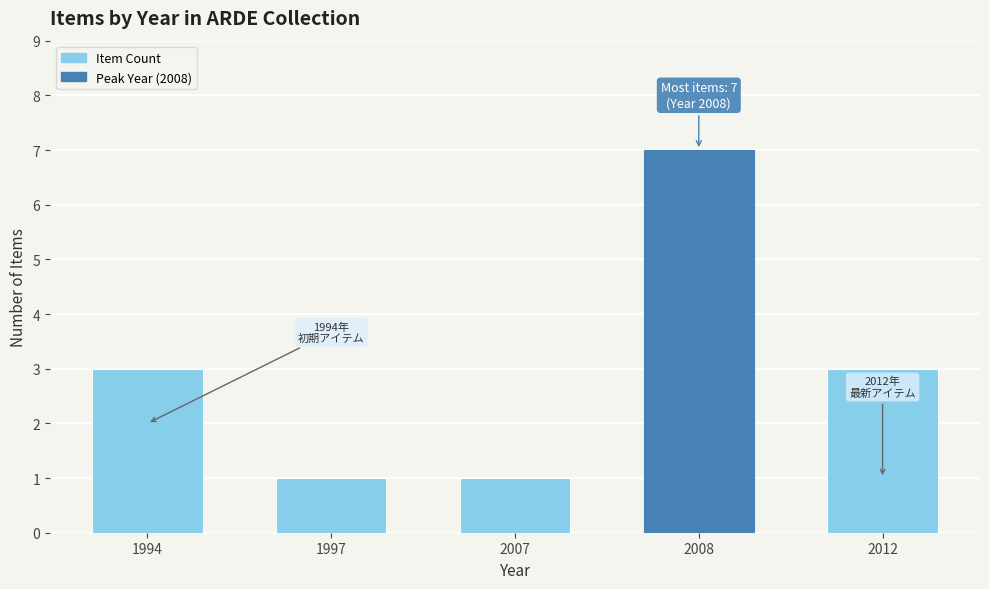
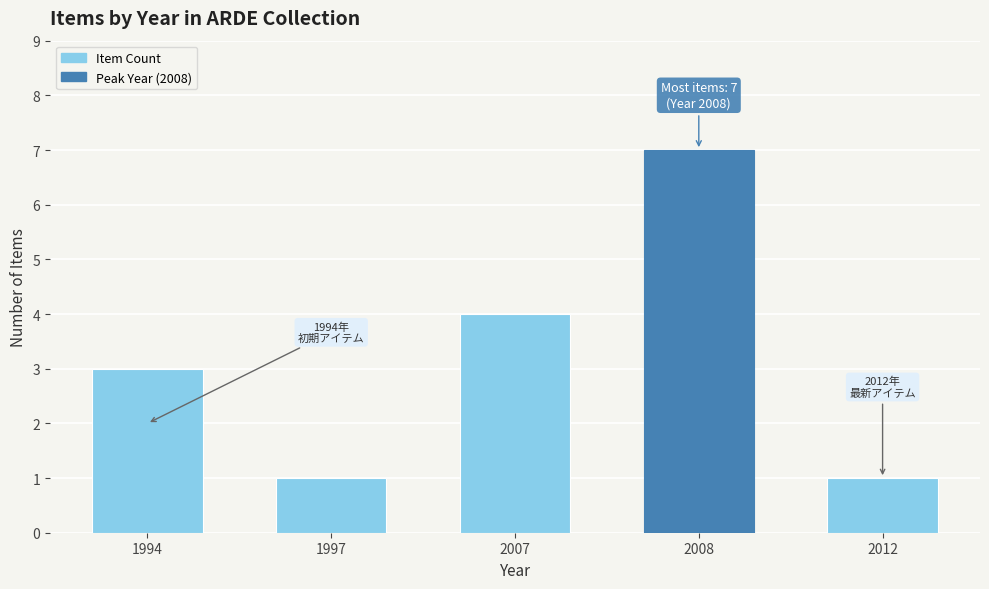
2007: 1 -> 4
2012: 3 -> 1
